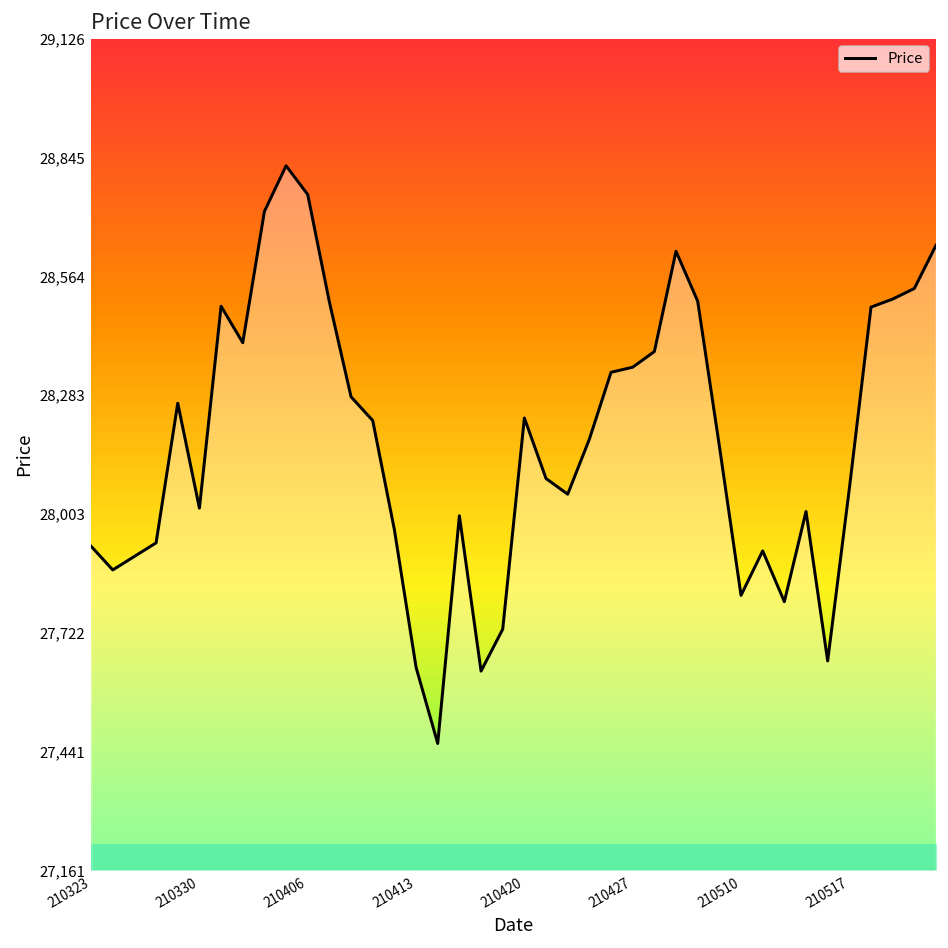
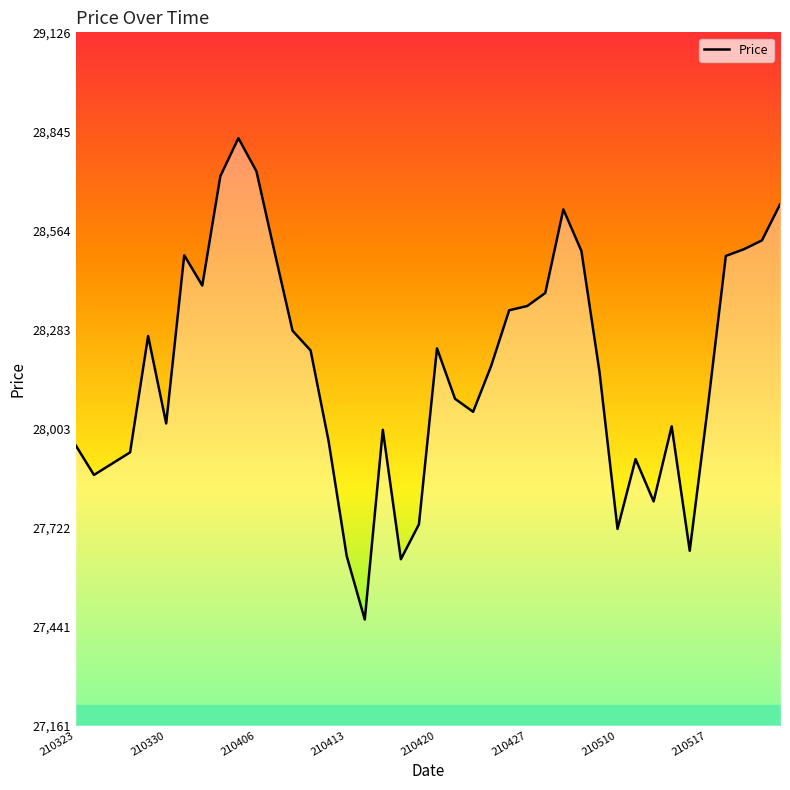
Price, 210323: 27,930 -> 27,950
Price, 210406: 28,760 -> 28,730
Price, 210510: 27,810 -> 27,720
